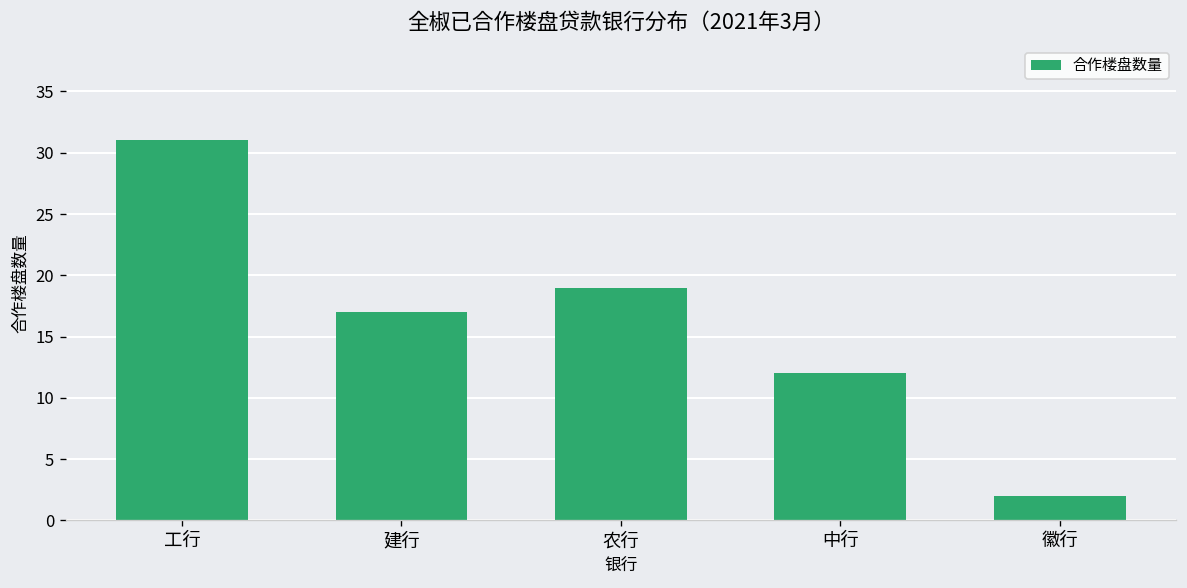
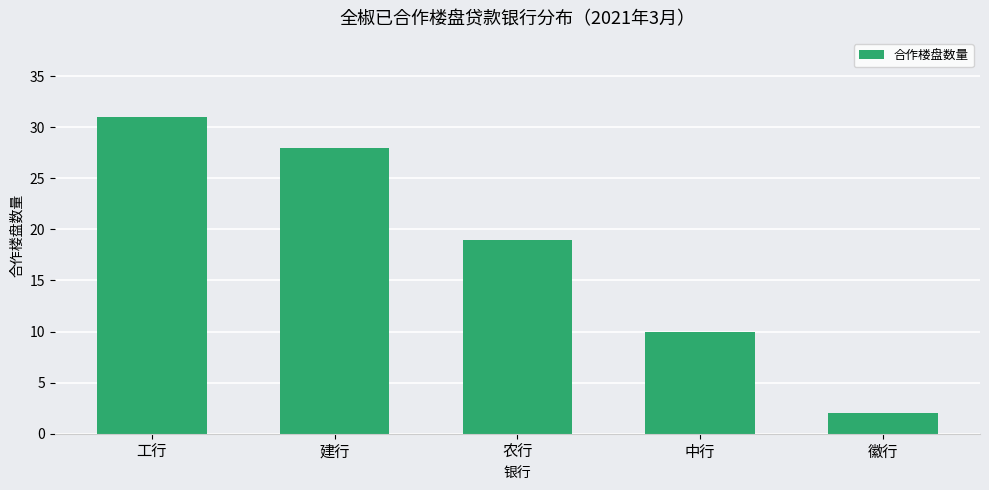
建行: 17 -> 28
中行: 12 -> 10
